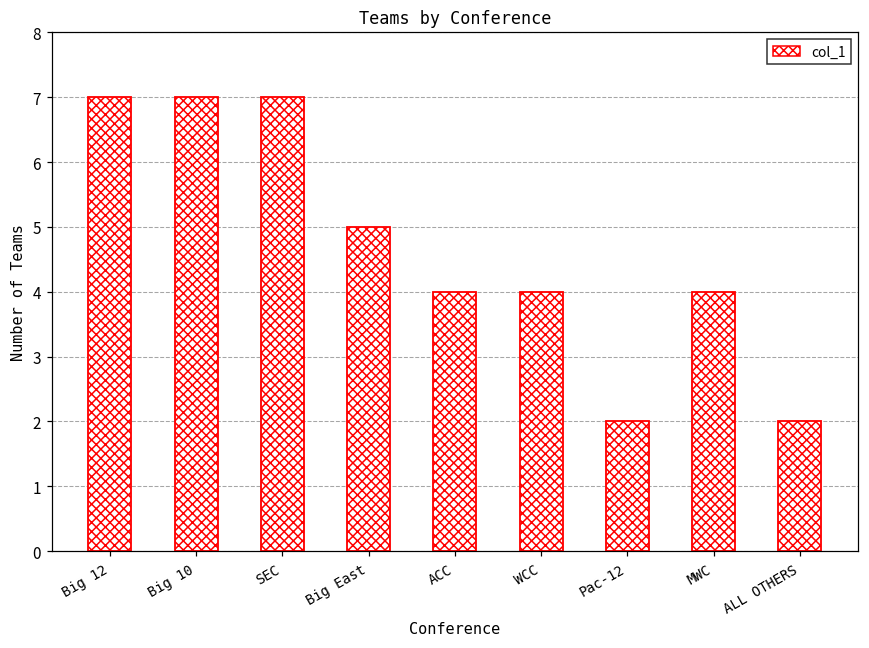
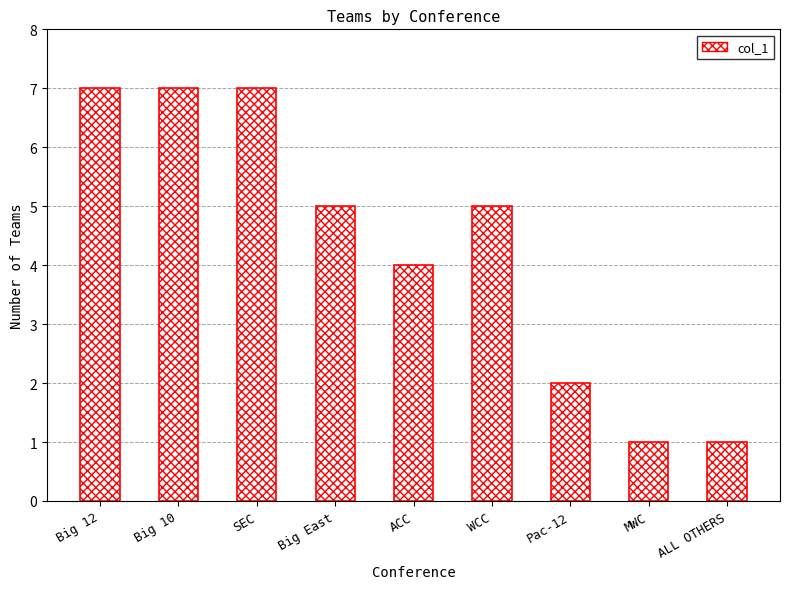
WCC: 4 -> 5
MWC: 4 -> 1
ALL OTHERS: 2 -> 1
